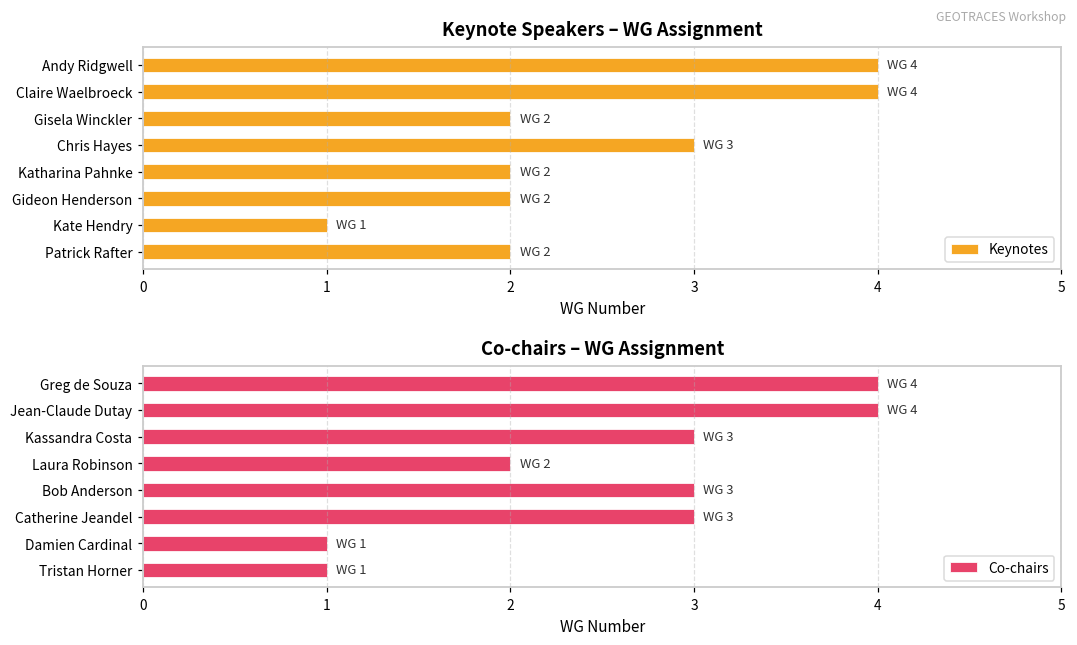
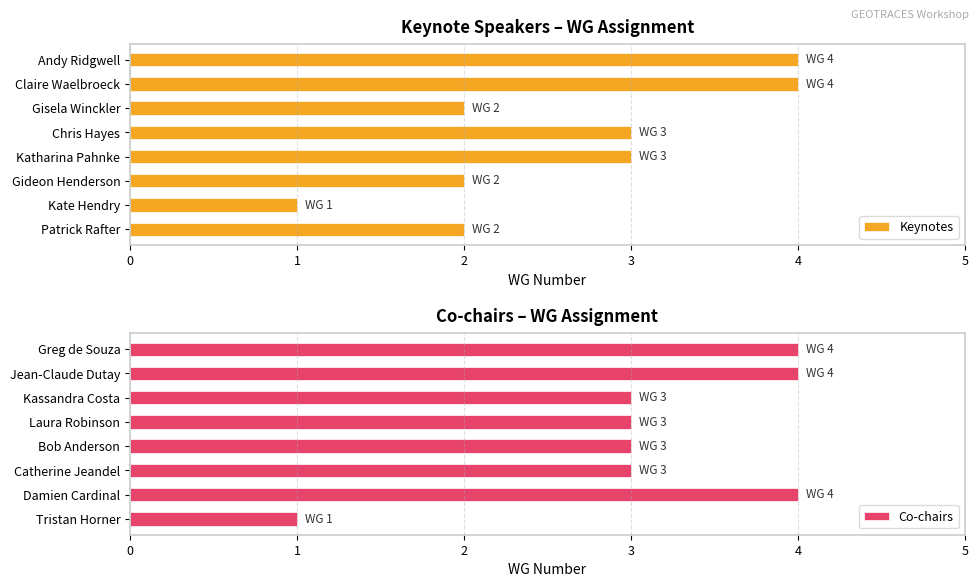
Keynote Speakers – WG Assignment, Katharina Pahnke: 2 -> 3
Co-chairs – WG Assignment, Laura Robinson: 2 -> 3
Co-chairs – WG Assignment, Damien Cardinal: 1 -> 4
